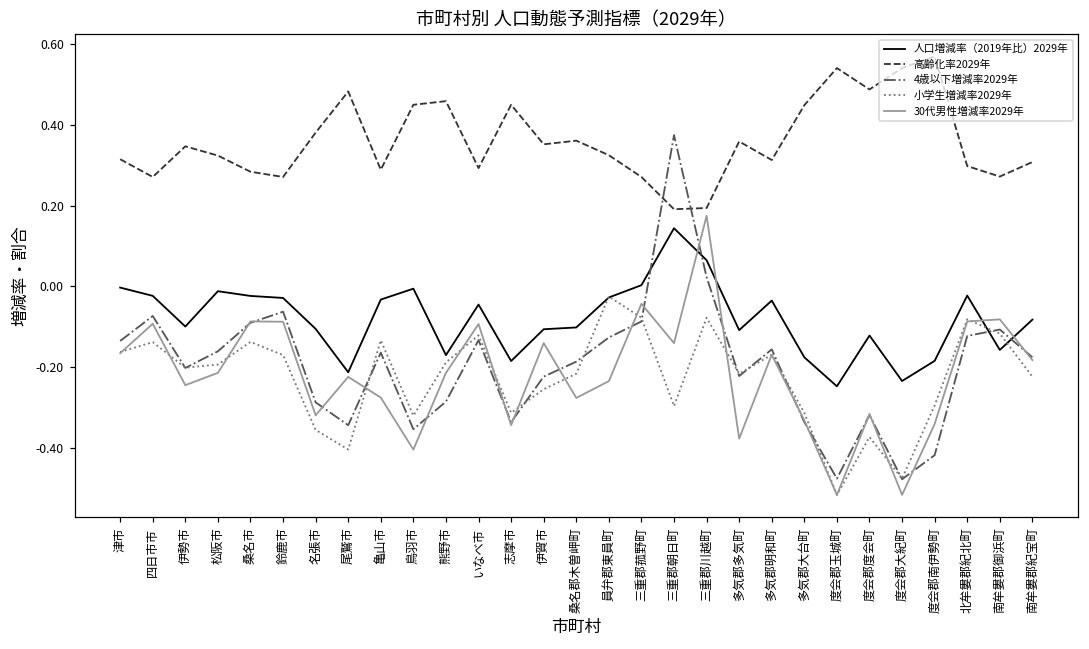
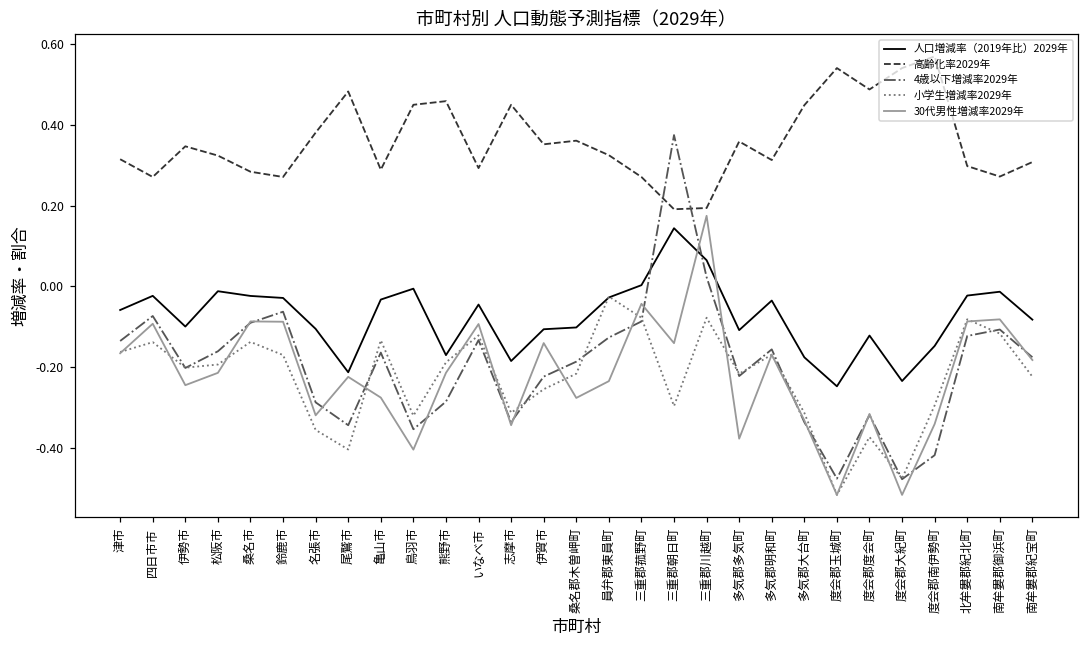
人口増減率（2019年比）2029年, 津市: 0.00 -> -0.06
人口増減率（2019年比）2029年, 度会郡南伊勢町: -0.19 -> -0.15
人口増減率（2019年比）2029年, 南牟婁郡御浜町: -0.16 -> -0.01
